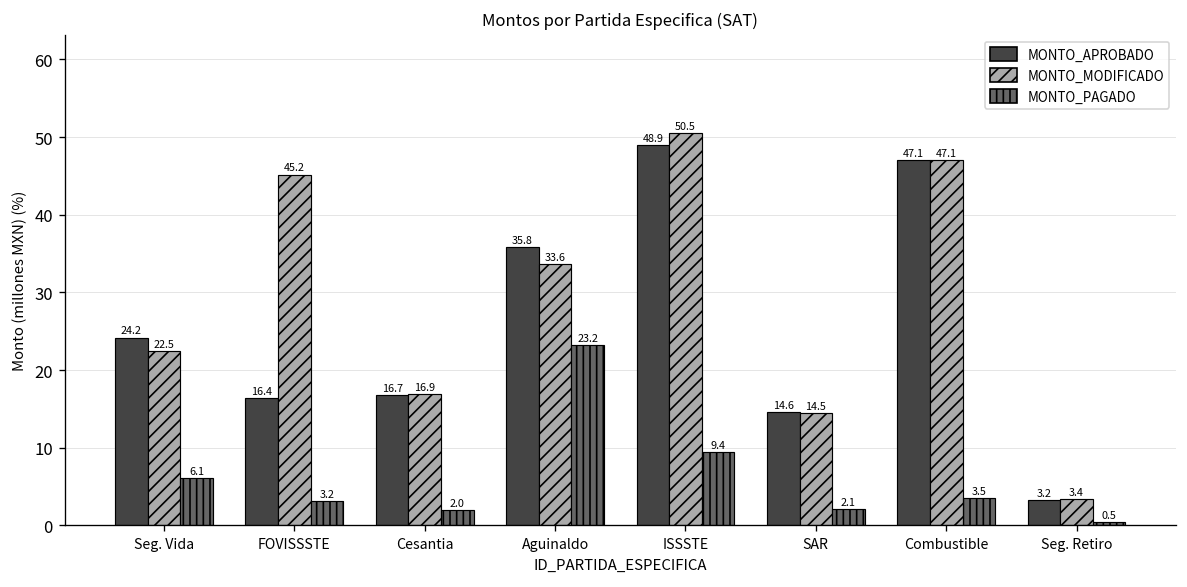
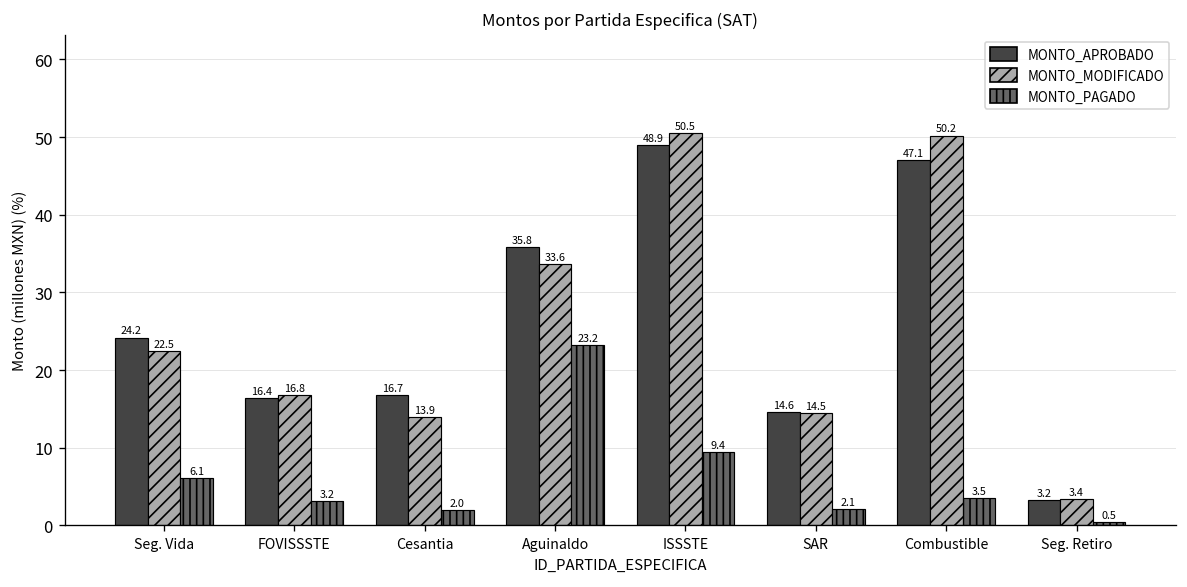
MONTO_MODIFICADO, FOVISSSTE: 45.2 -> 16.8
MONTO_MODIFICADO, Cesantia: 16.9 -> 13.9
MONTO_MODIFICADO, Combustible: 47.1 -> 50.2
